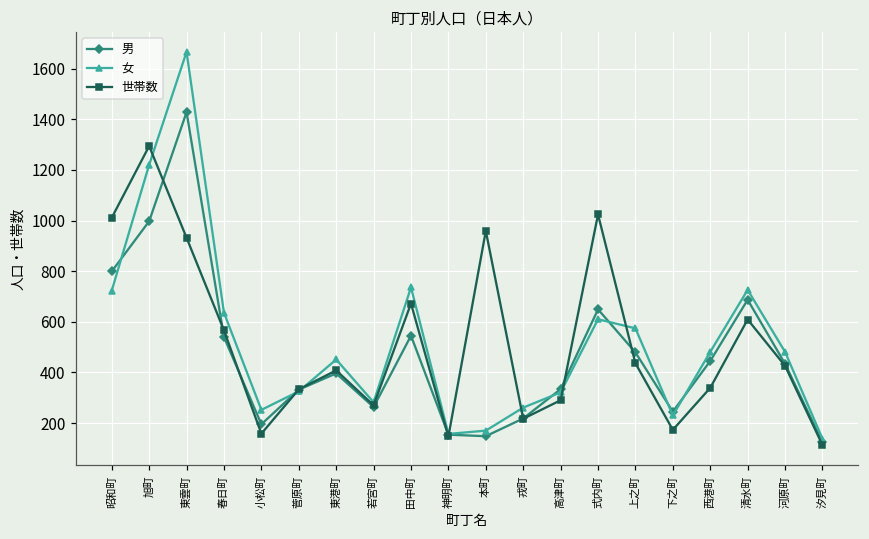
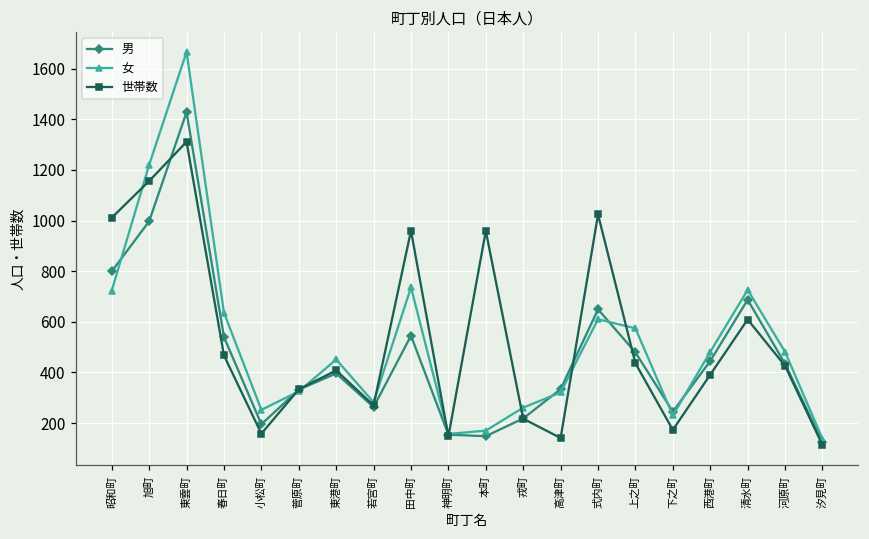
世帯数, 旭町: 1290 -> 1160
世帯数, 東雲町: 930 -> 1310
世帯数, 春日町: 570 -> 470
世帯数, 田中町: 670 -> 960
世帯数, 高津町: 290 -> 140
世帯数, 西港町: 340 -> 390
